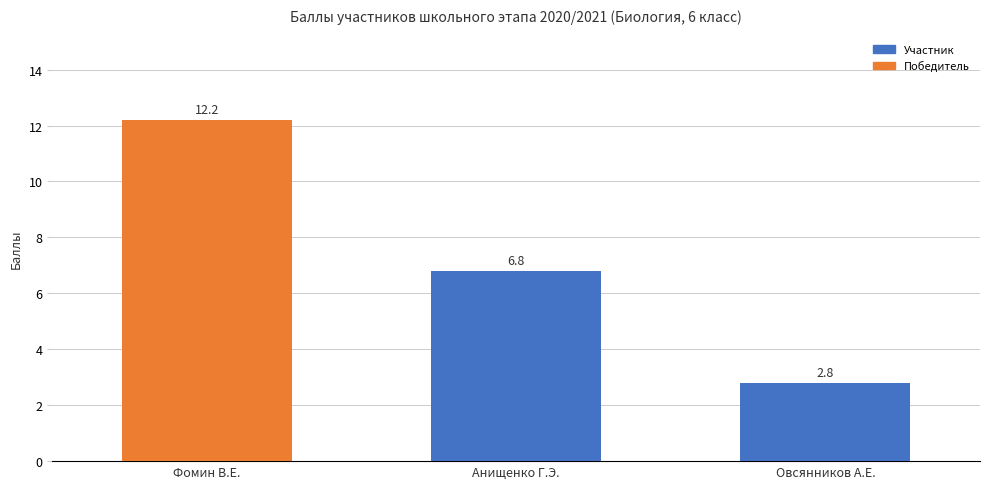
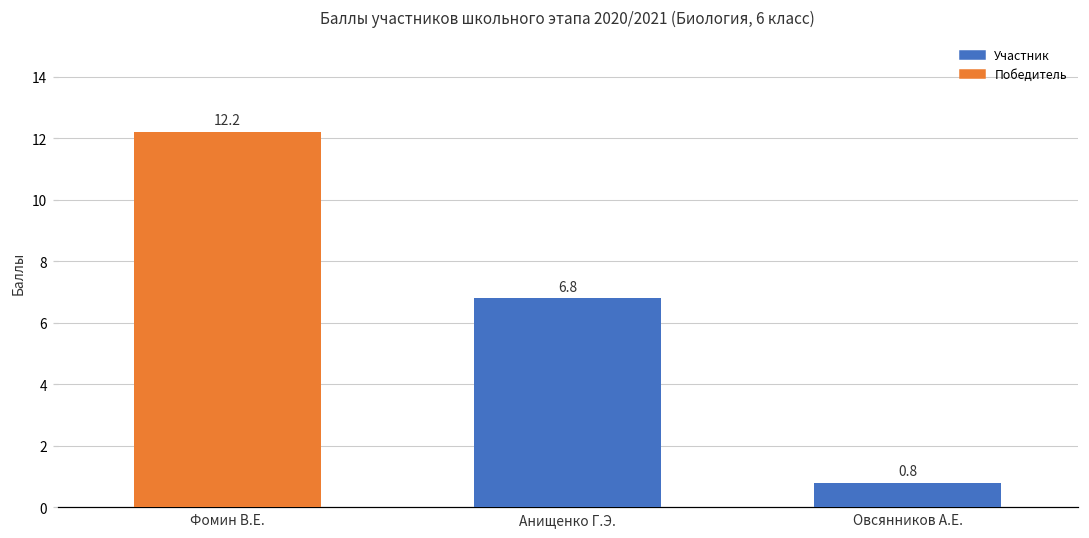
Овсянников А.Е.: 2.8 -> 0.8
